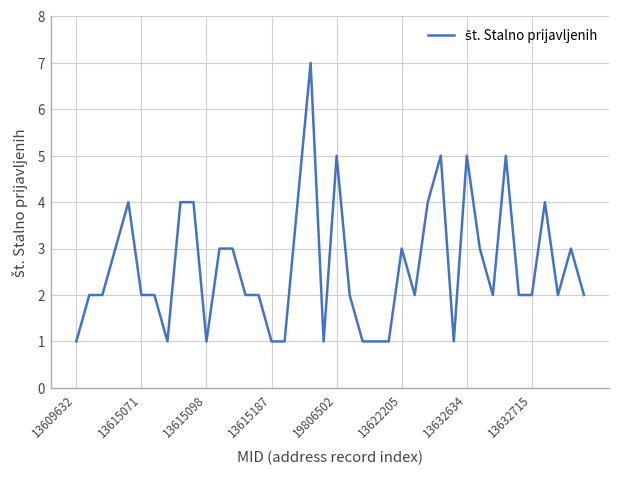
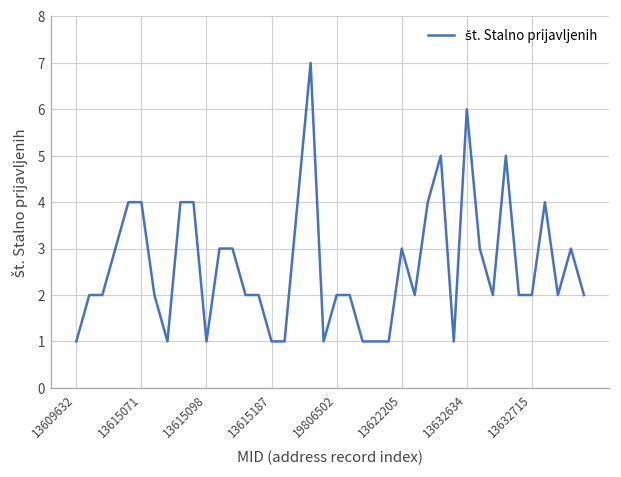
13615071: 2 -> 4
19806502: 5 -> 2
13632634: 5 -> 6
